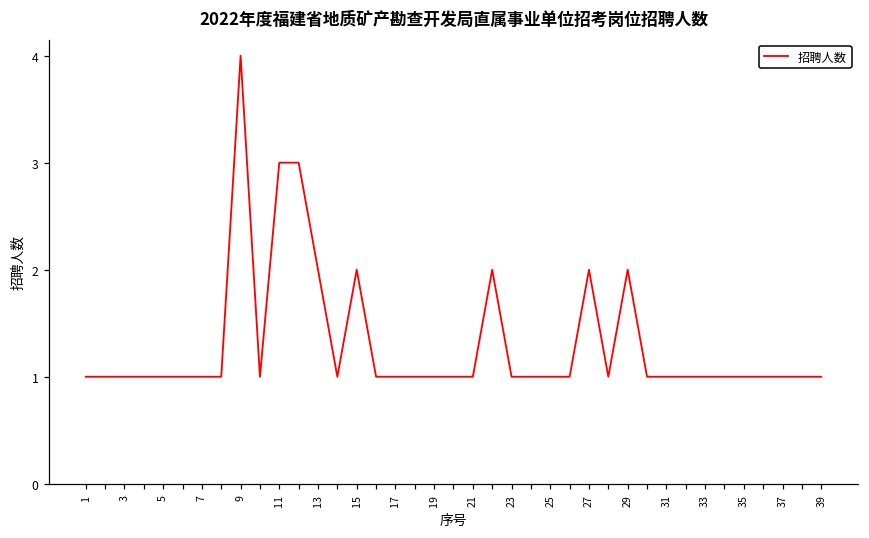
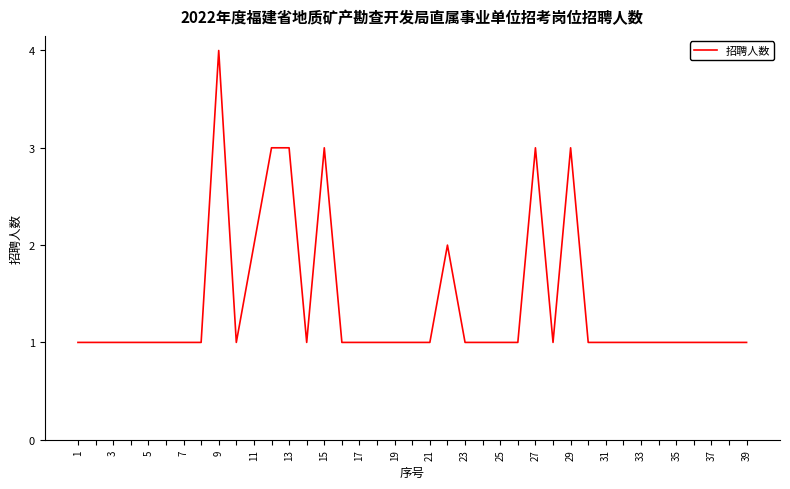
11: 3 -> 2
13: 2 -> 3
15: 2 -> 3
27: 2 -> 3
29: 2 -> 3
